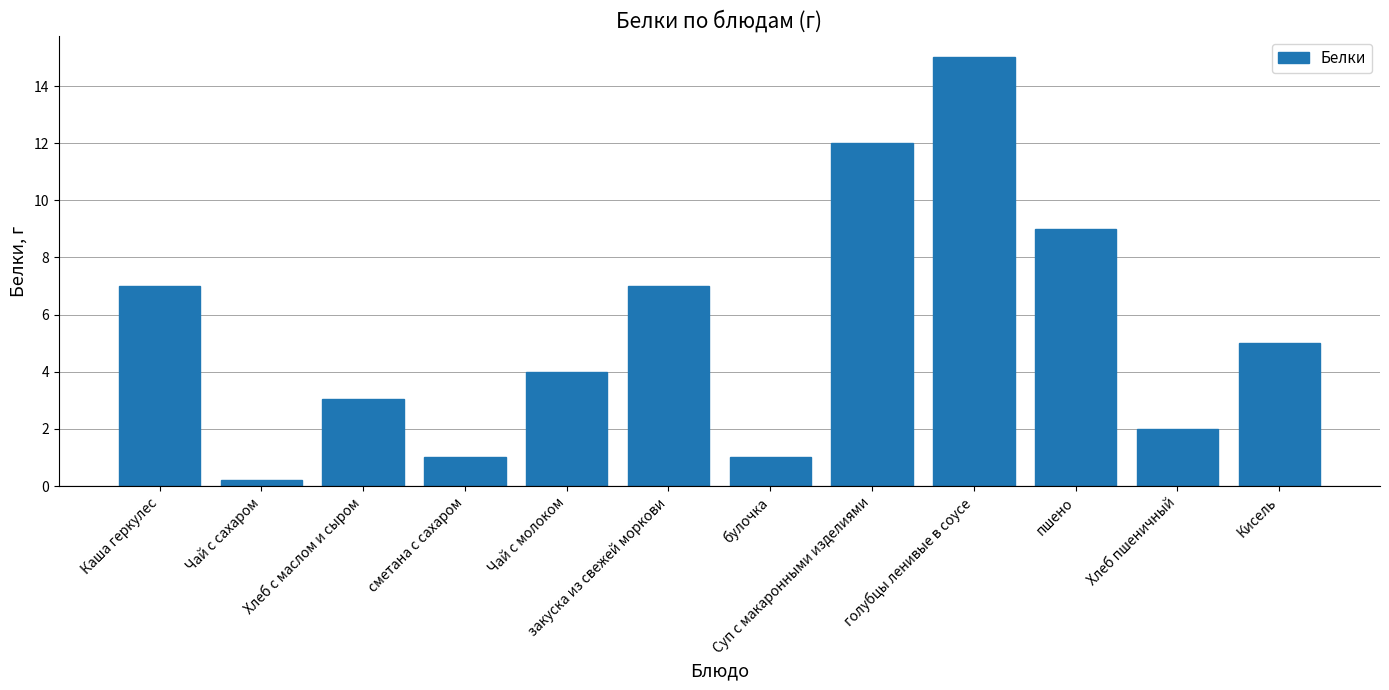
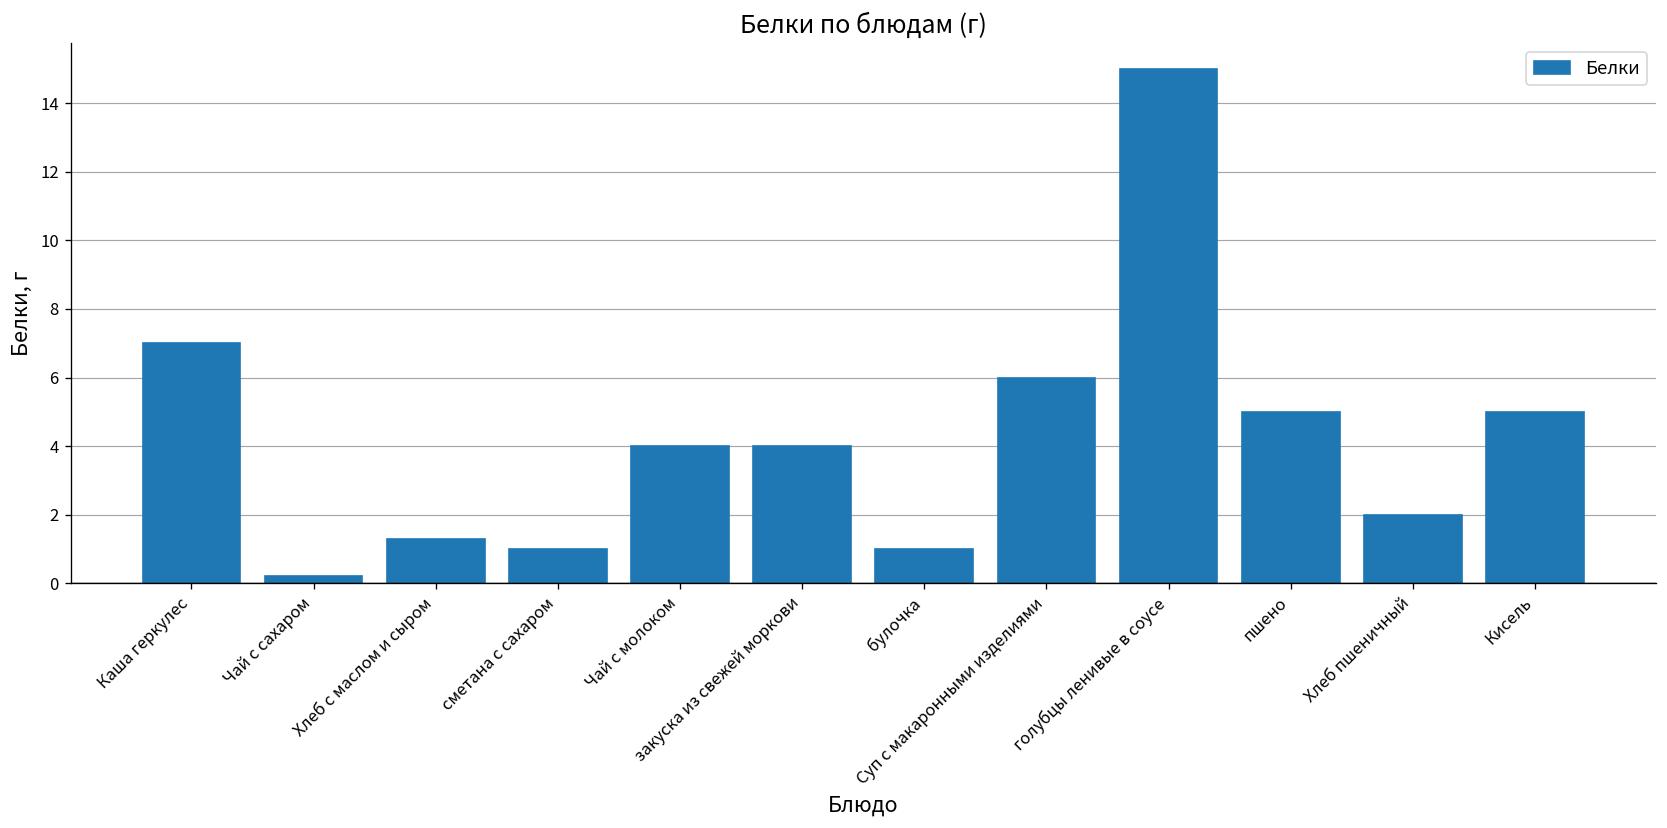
Хлеб с маслом и сыром: 3.0 -> 1.3
закуска из свежей моркови: 7 -> 4
Суп с макаронными изделиями: 12 -> 6
пшено: 9 -> 5
